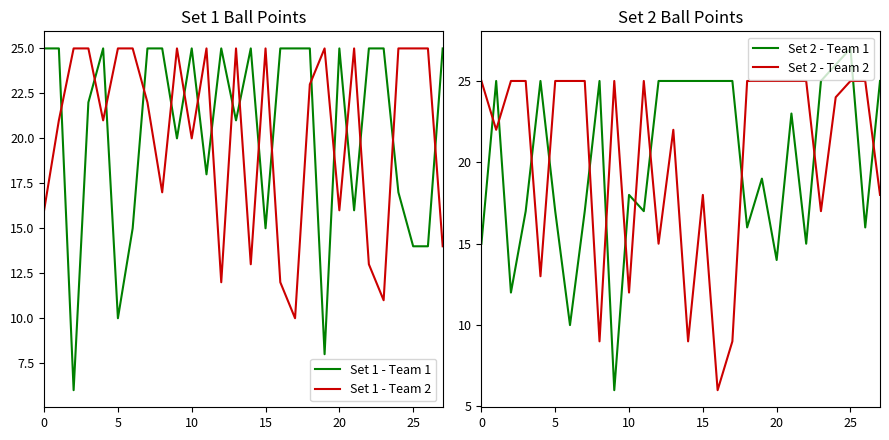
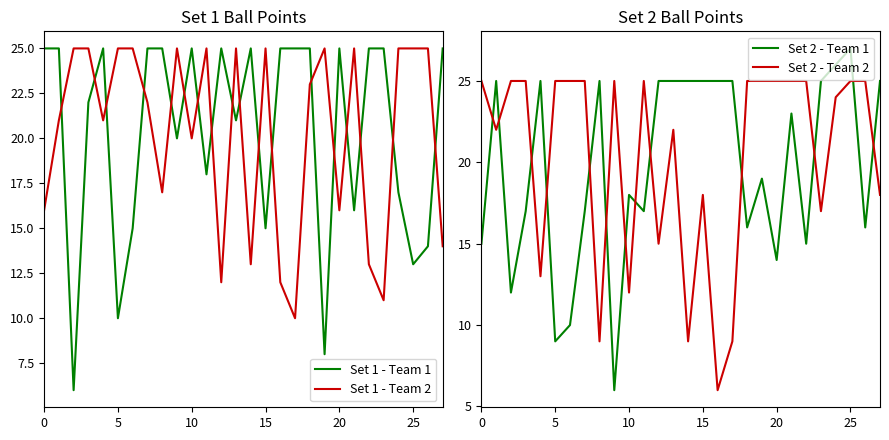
Set 1 Ball Points, Set 1 - Team 1, 25: 14 -> 13
Set 2 Ball Points, Set 2 - Team 1, 5: 17 -> 9
